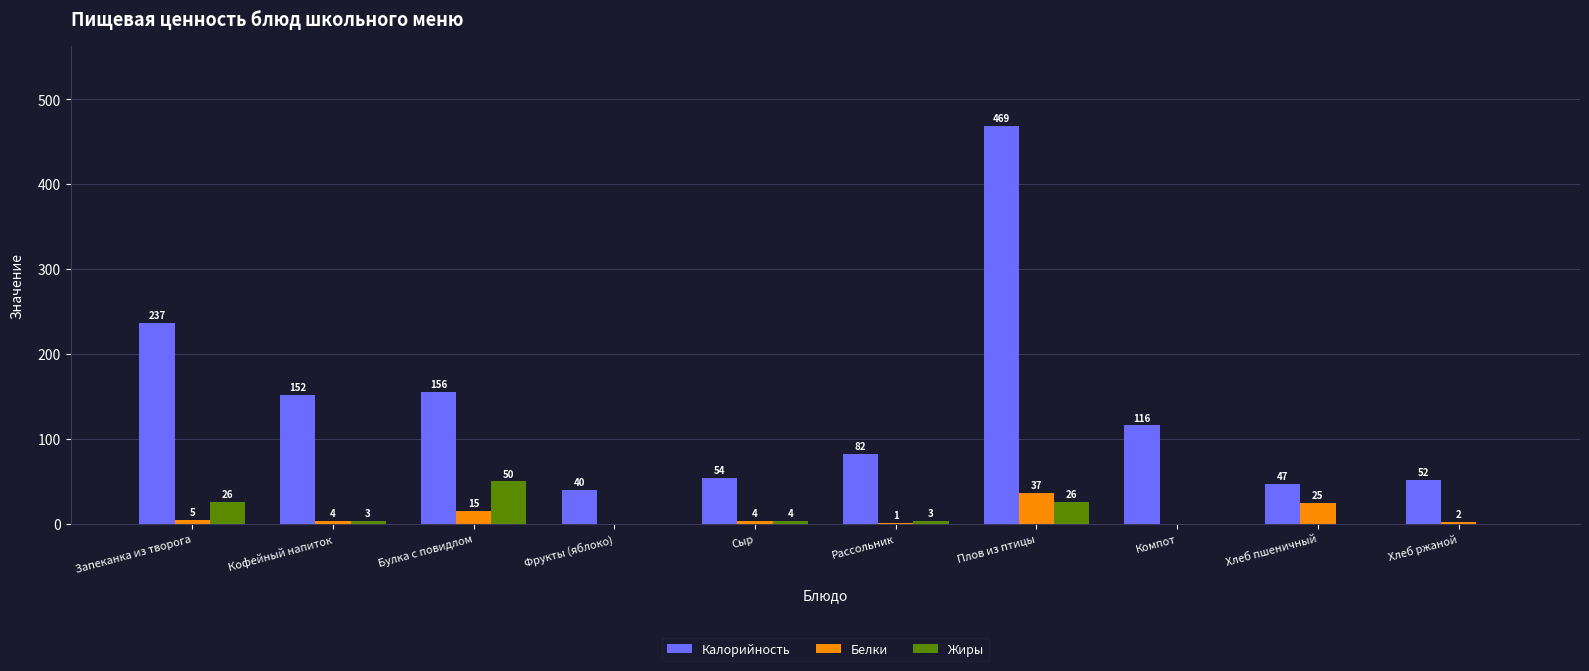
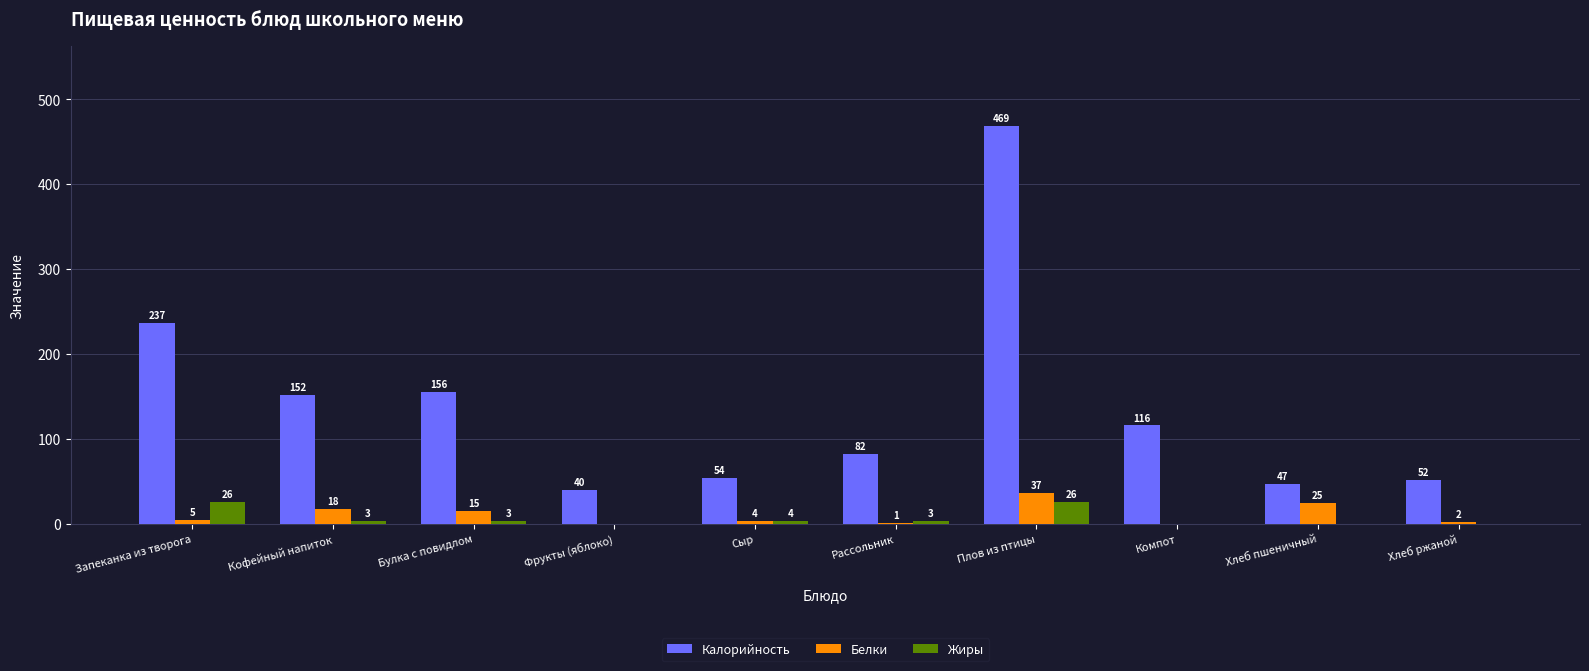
Белки, Кофейный напиток: 4 -> 18
Жиры, Булка с повидлом: 50 -> 3
